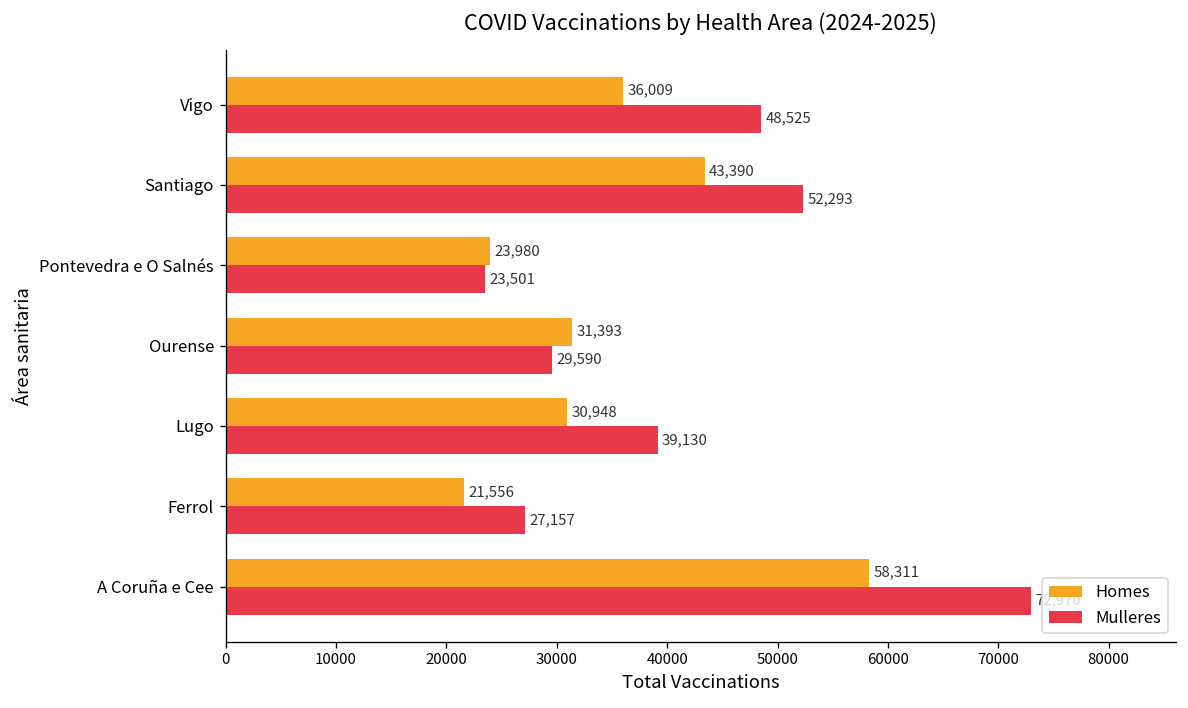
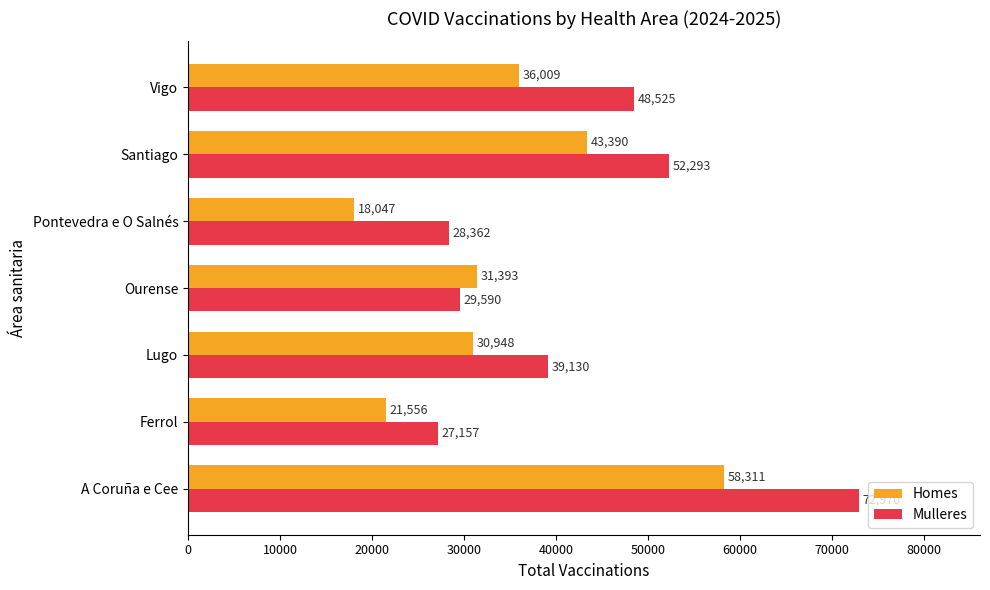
Homes, Pontevedra e O Salnés: 23,980 -> 18,047
Mulleres, Pontevedra e O Salnés: 23,501 -> 28,362
